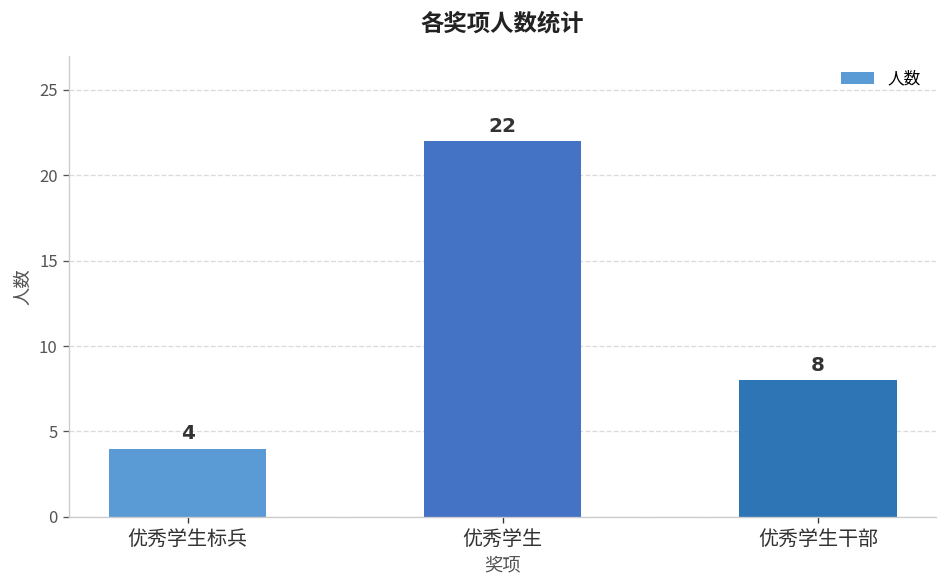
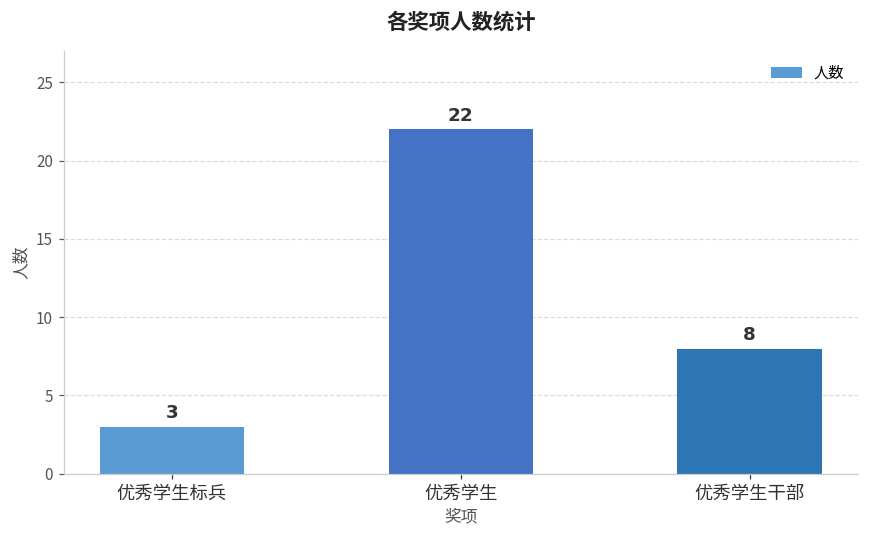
优秀学生标兵: 4 -> 3
